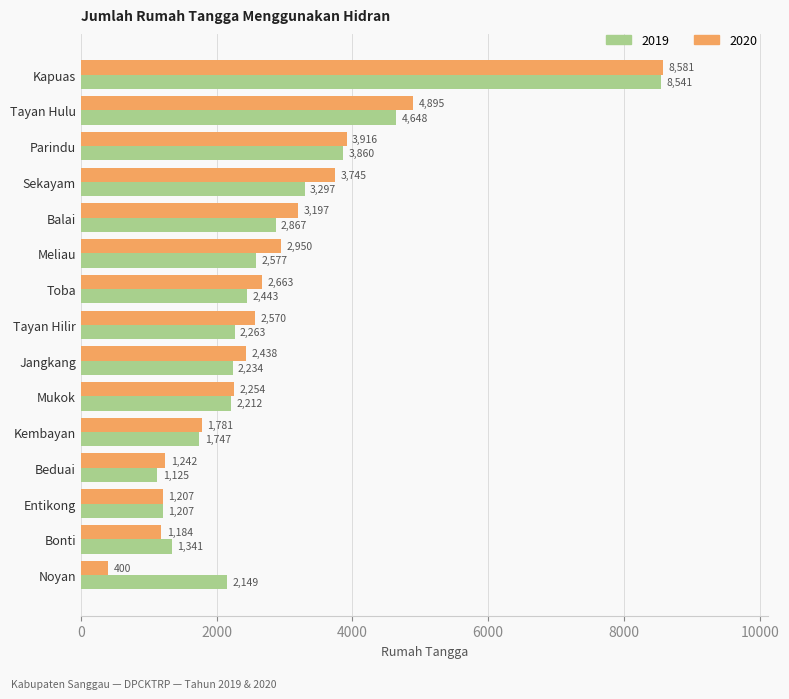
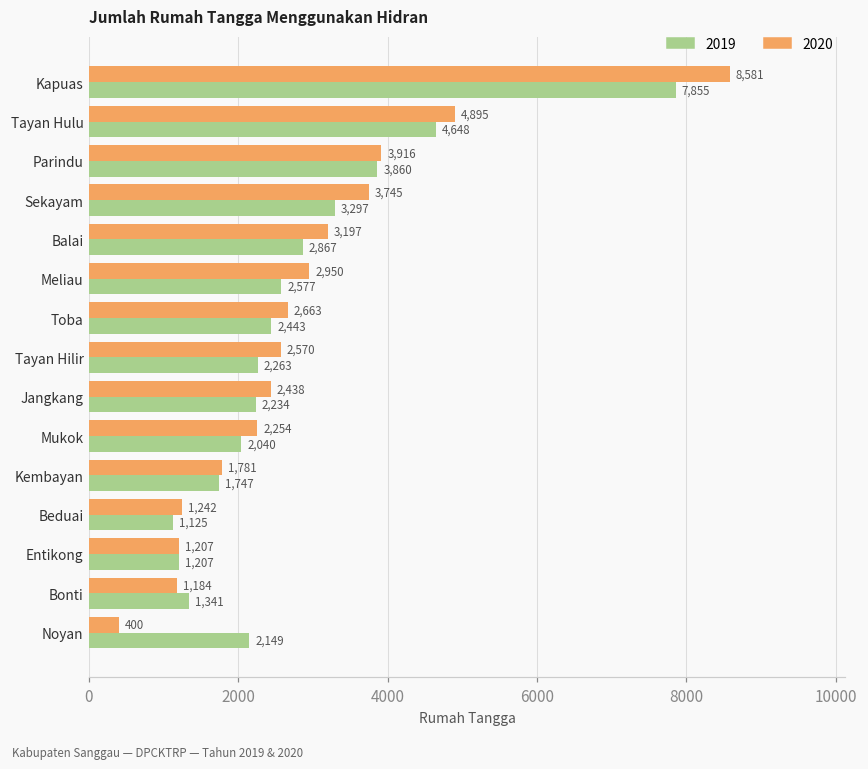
2019, Kapuas: 8,541 -> 7,855
2019, Mukok: 2,212 -> 2,040
